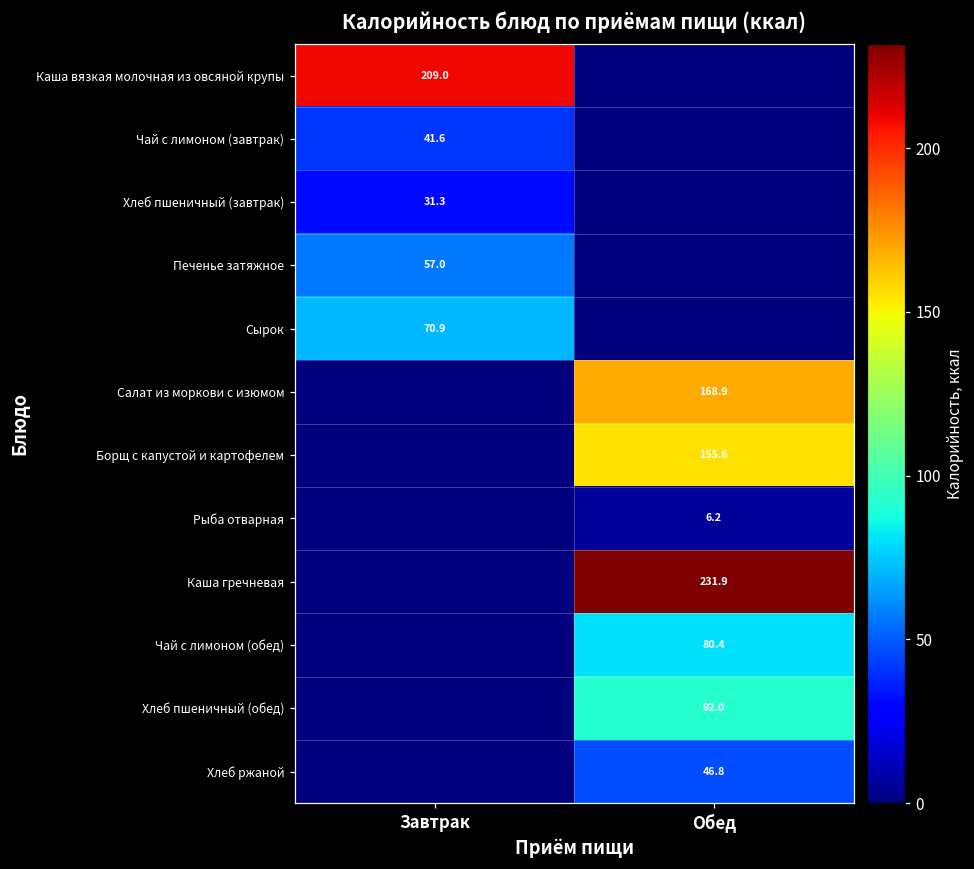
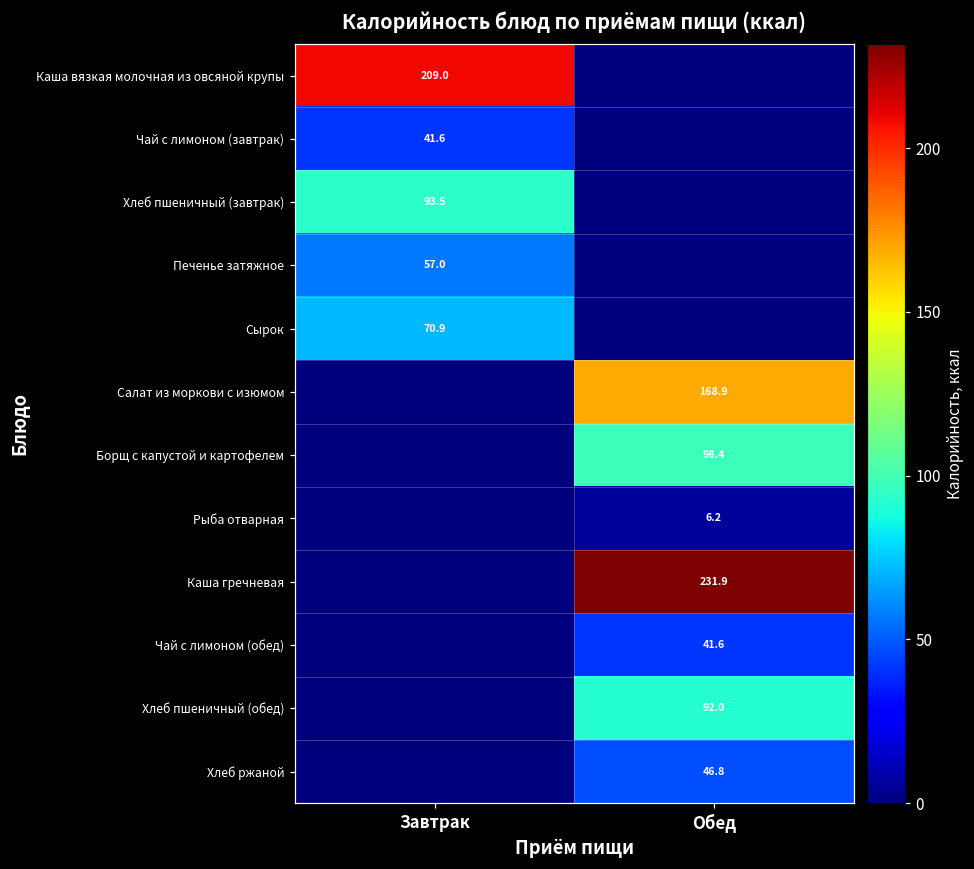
Хлеб пшеничный (завтрак), Завтрак: 31.3 -> 93.5
Борщ с капустой и картофелем, Обед: 155.6 -> 98.4
Чай с лимоном (обед), Обед: 80.4 -> 41.6
